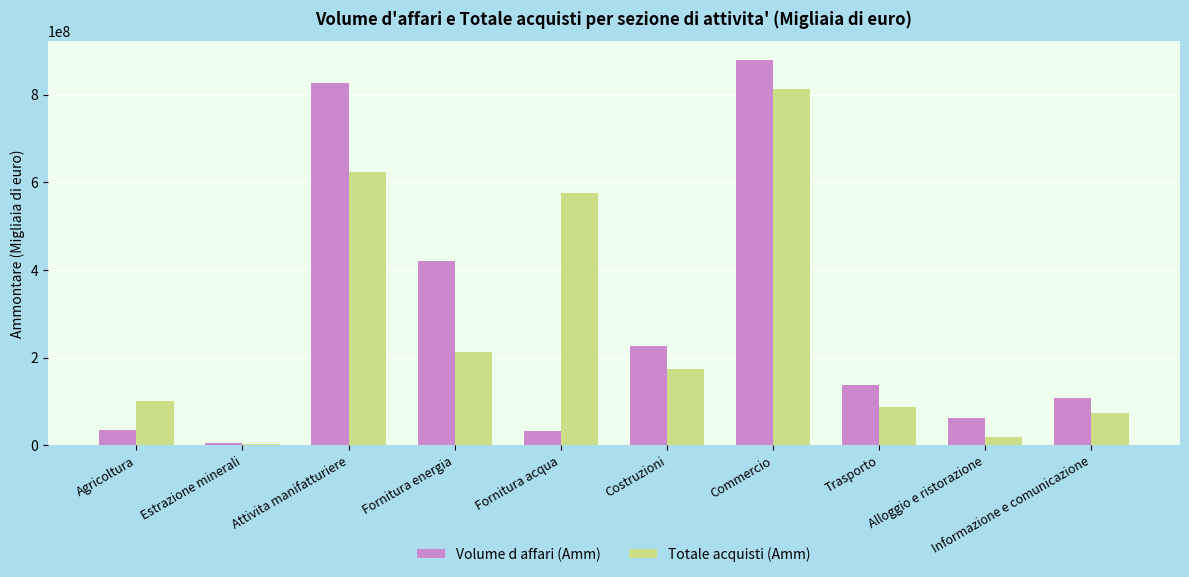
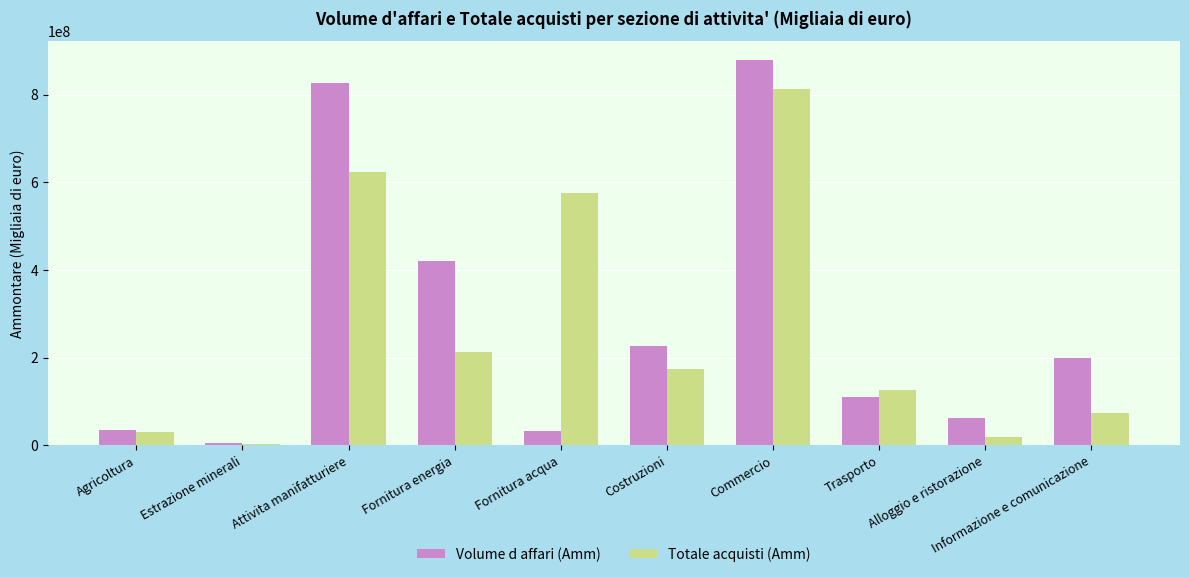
Totale acquisti (Amm), Agricoltura: 100000000 -> 30000000
Volume d affari (Amm), Trasporto: 140000000 -> 110000000
Totale acquisti (Amm), Trasporto: 90000000 -> 130000000
Volume d affari (Amm), Informazione e comunicazione: 110000000 -> 200000000
